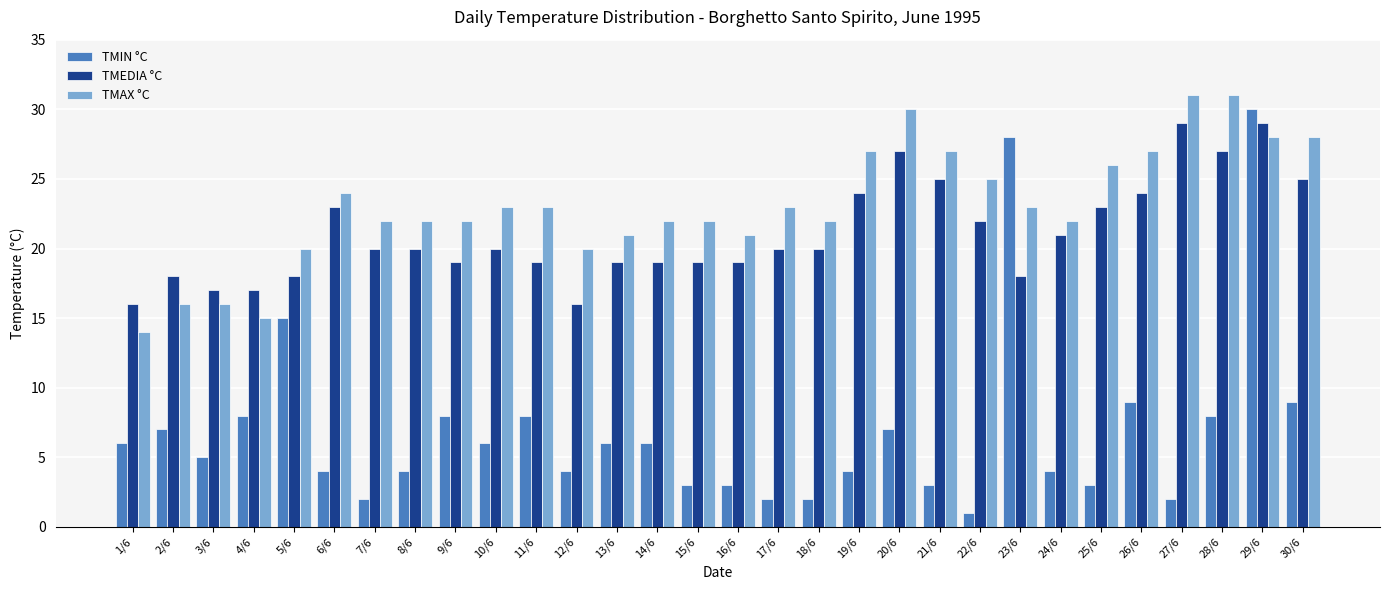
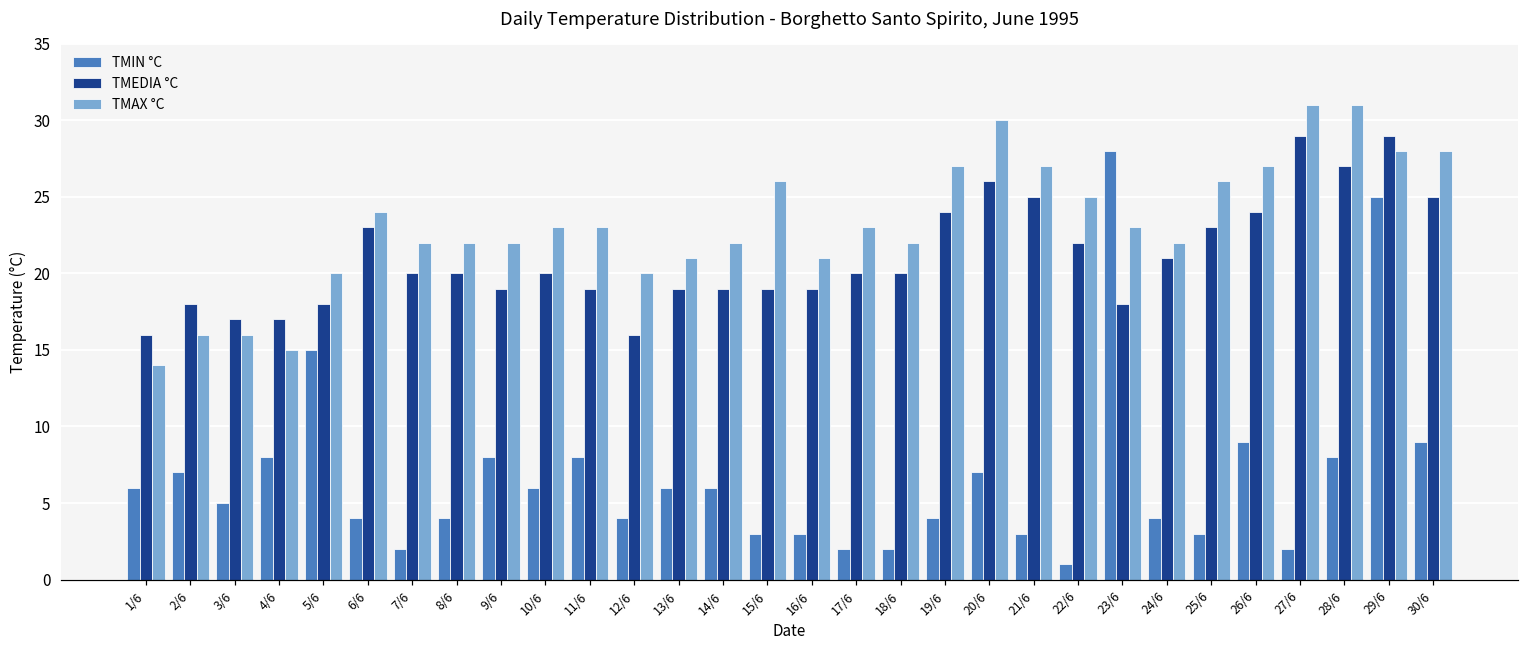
TMAX °C, 15/6: 22 -> 26
TMEDIA °C, 20/6: 27 -> 26
TMIN °C, 29/6: 30 -> 25
